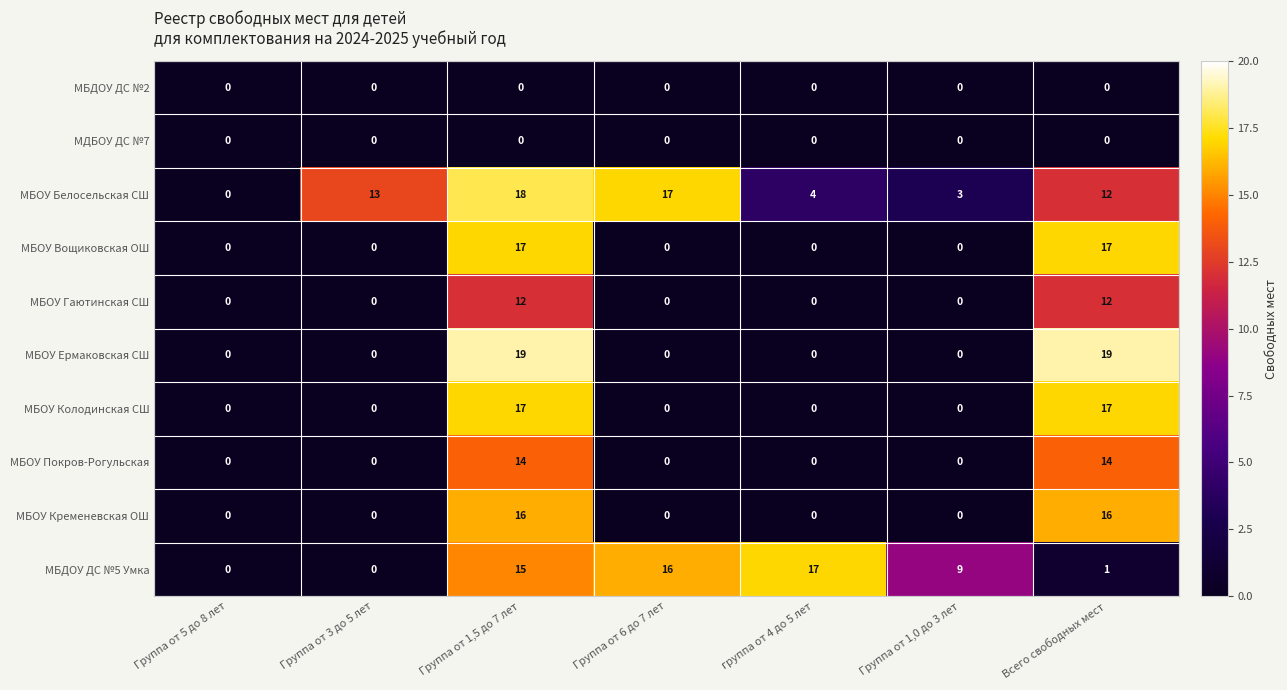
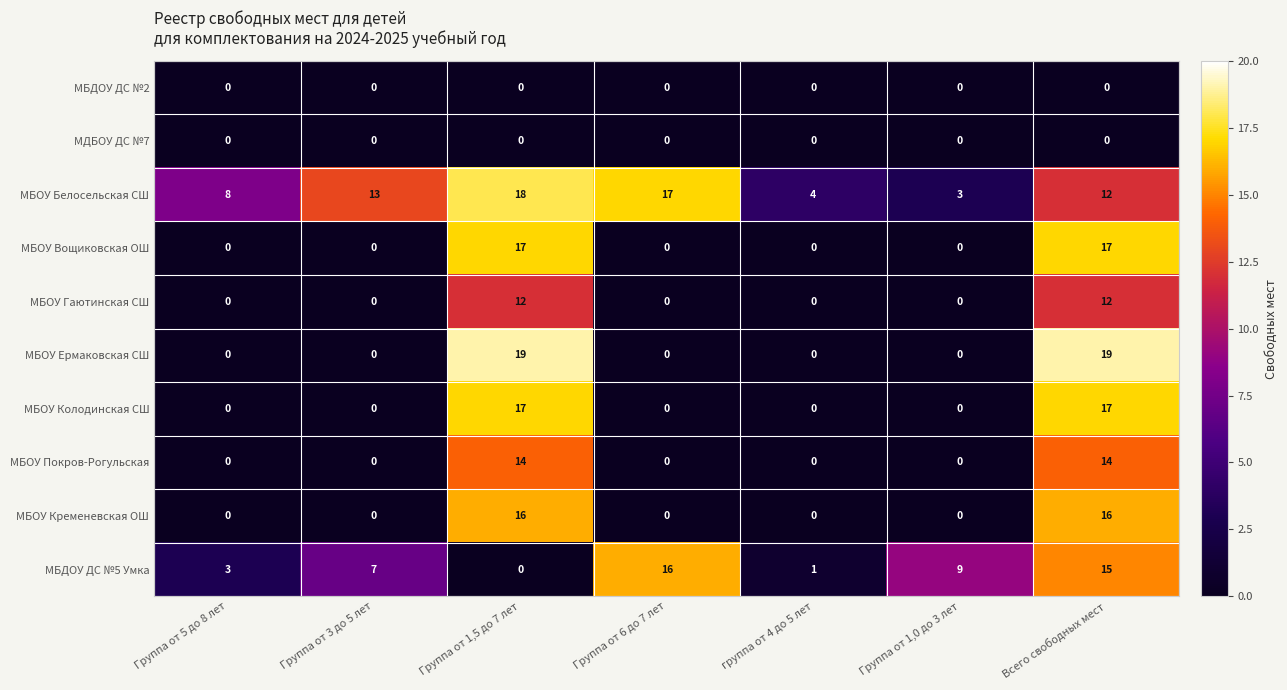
МБОУ Белосельская СШ, Группа от 5 до 8 лет: 0 -> 8
МБДОУ ДС №5 Умка, Группа от 5 до 8 лет: 0 -> 3
МБДОУ ДС №5 Умка, Группа от 3 до 5 лет: 0 -> 7
МБДОУ ДС №5 Умка, Группа от 1,5 до 7 лет: 15 -> 0
МБДОУ ДС №5 Умка, группа от 4 до 5 лет: 17 -> 1
МБДОУ ДС №5 Умка, Всего свободных мест: 1 -> 15
